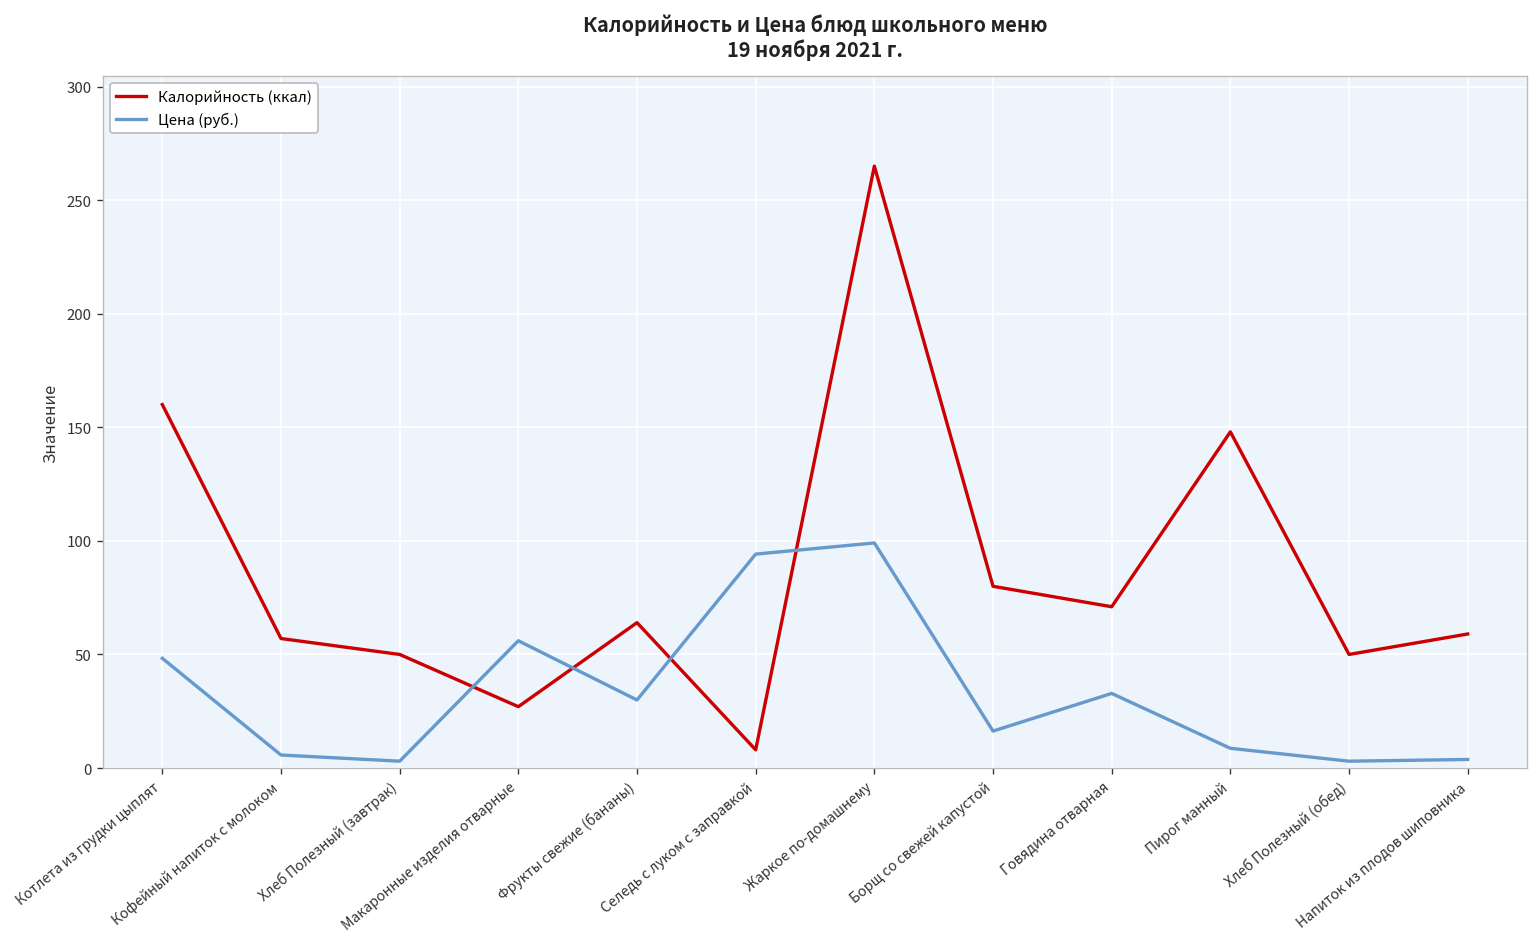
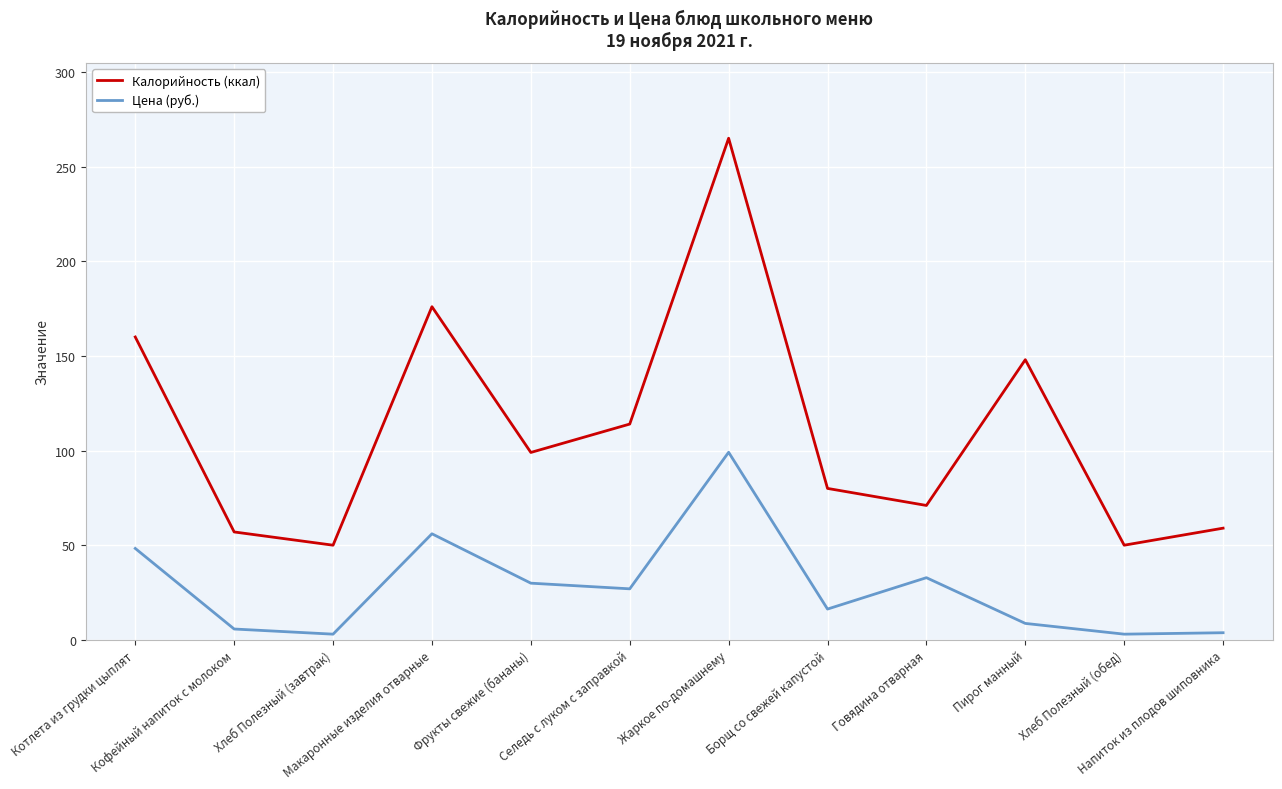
Калорийность (ккал), Макаронные изделия отварные: 27 -> 176
Калорийность (ккал), Фрукты свежие (бананы): 64 -> 99
Калорийность (ккал), Селедь с луком с заправкой: 8 -> 114
Цена (руб.), Селедь с луком с заправкой: 94 -> 27
